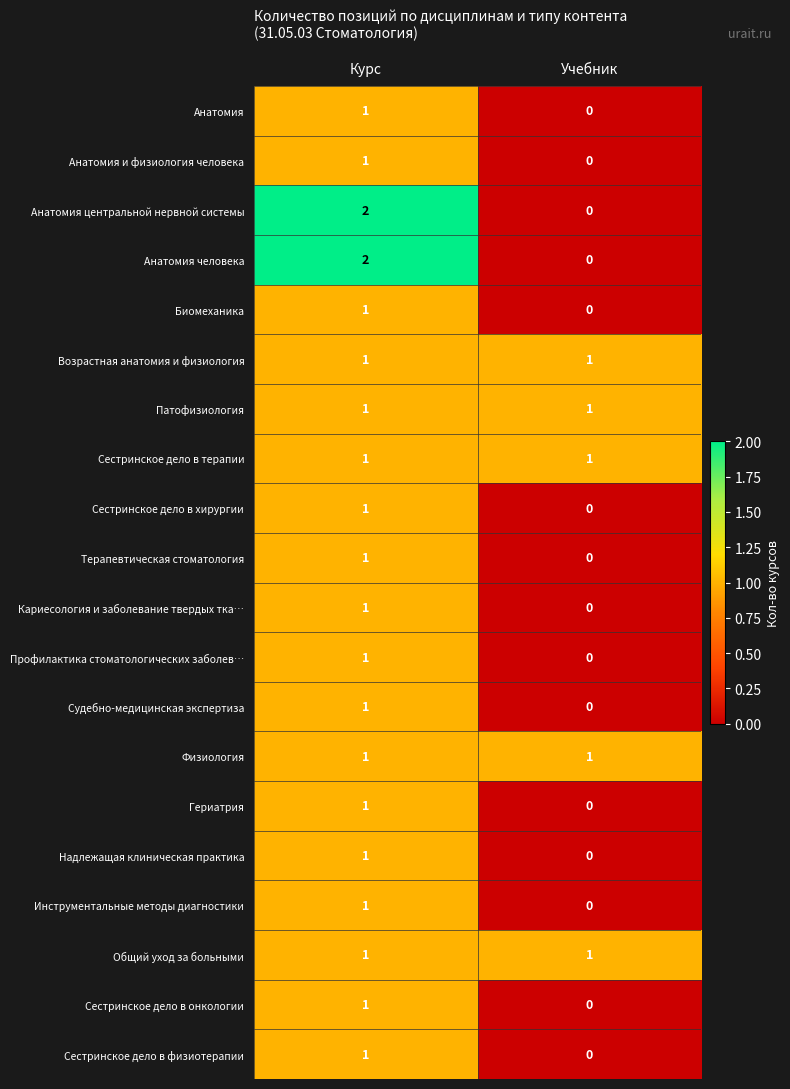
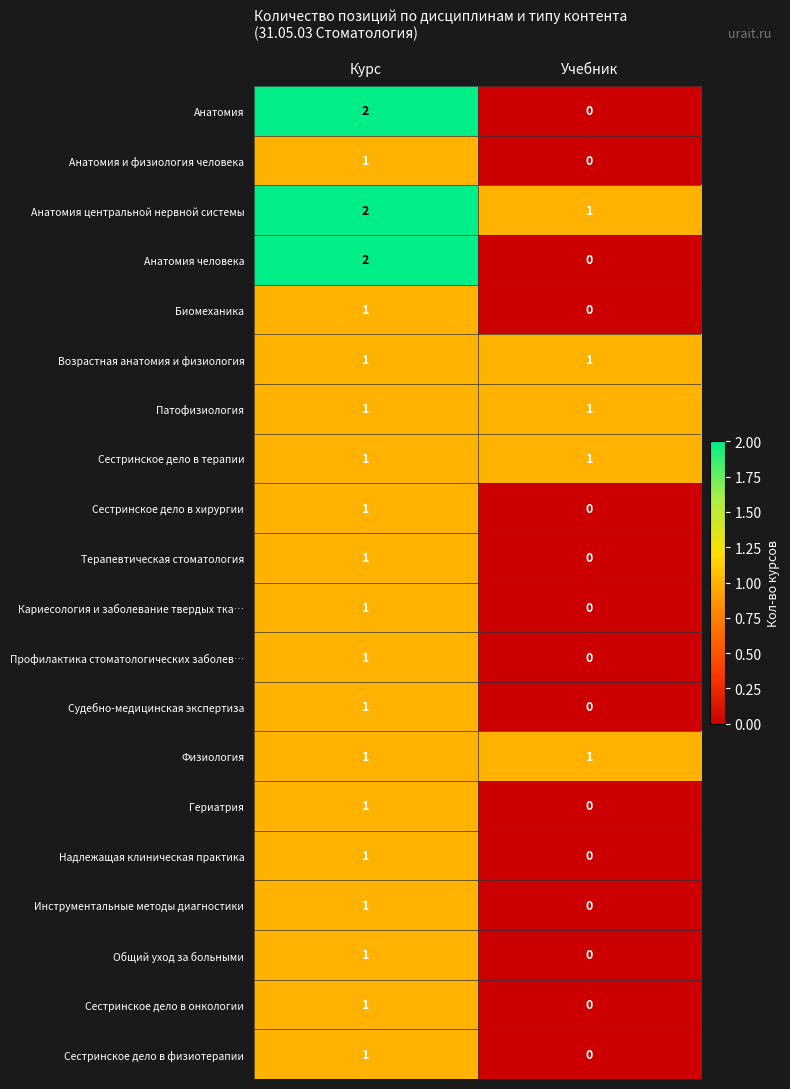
Анатомия, Курс: 1 -> 2
Анатомия центральной нервной системы, Учебник: 0 -> 1
Общий уход за больными, Учебник: 1 -> 0
